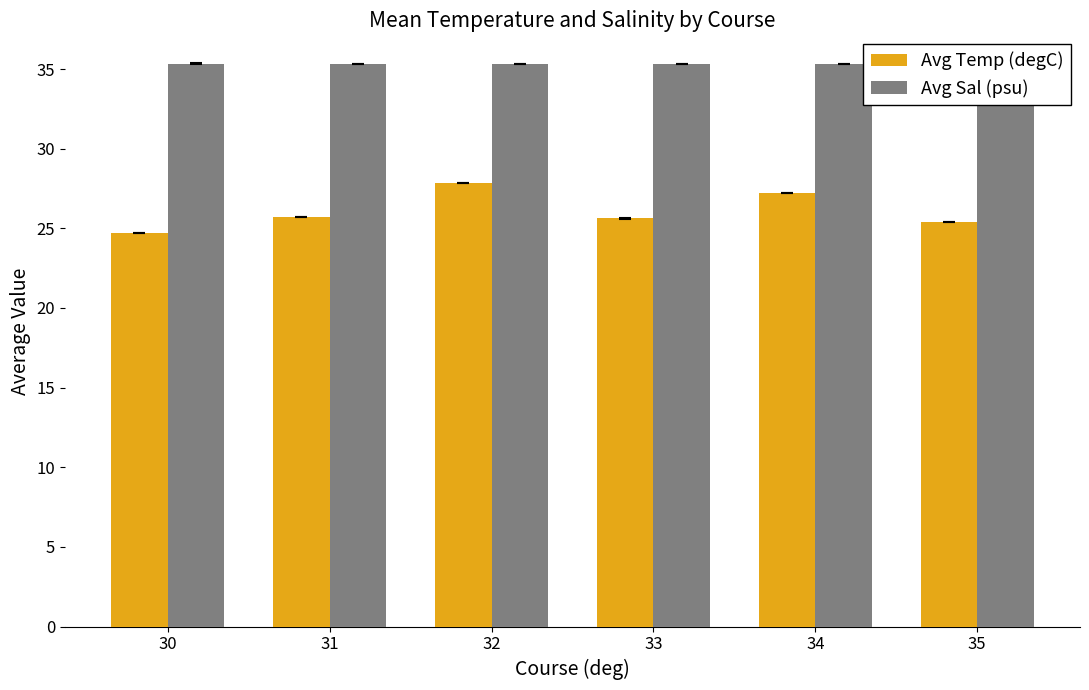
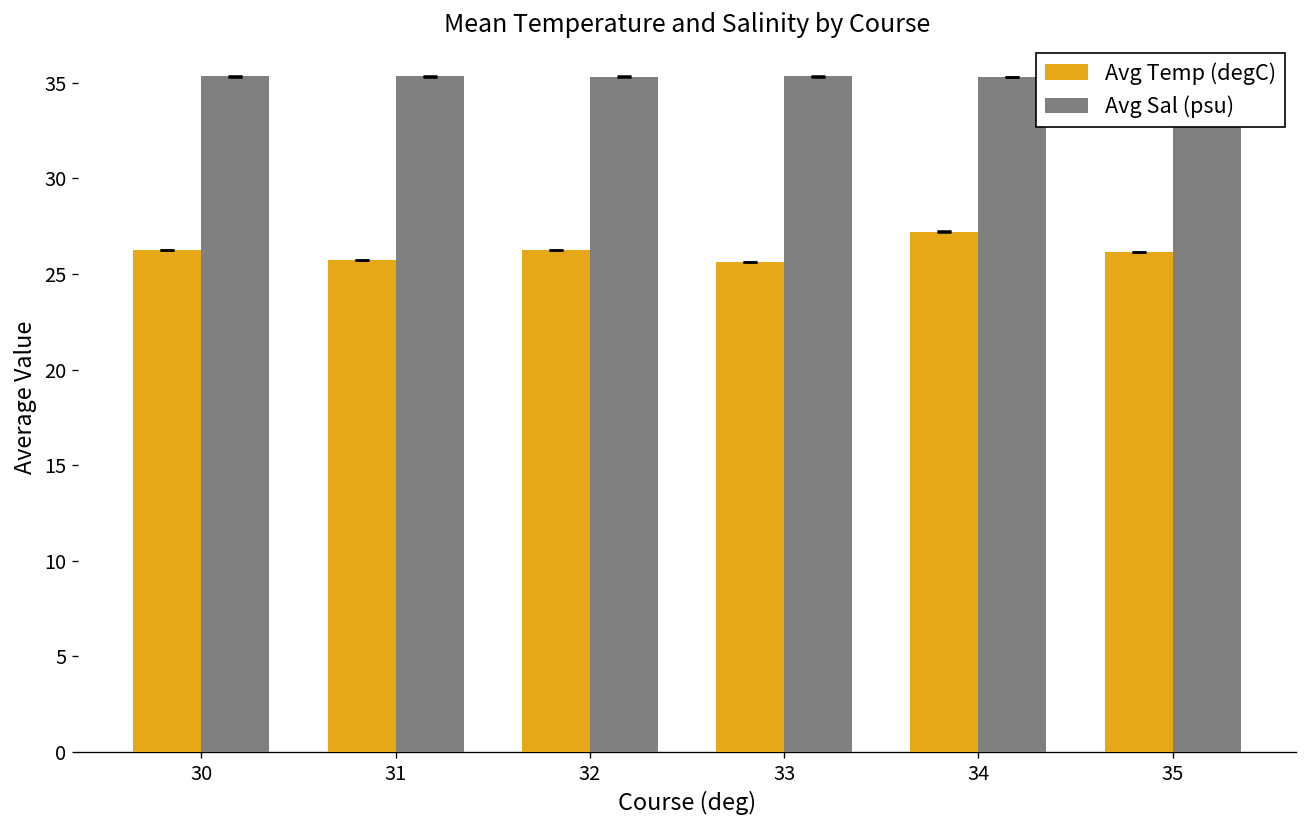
Avg Temp (degC), 30: 24.7 -> 26.3
Avg Temp (degC), 32: 27.9 -> 26.3
Avg Temp (degC), 35: 25.4 -> 26.2
